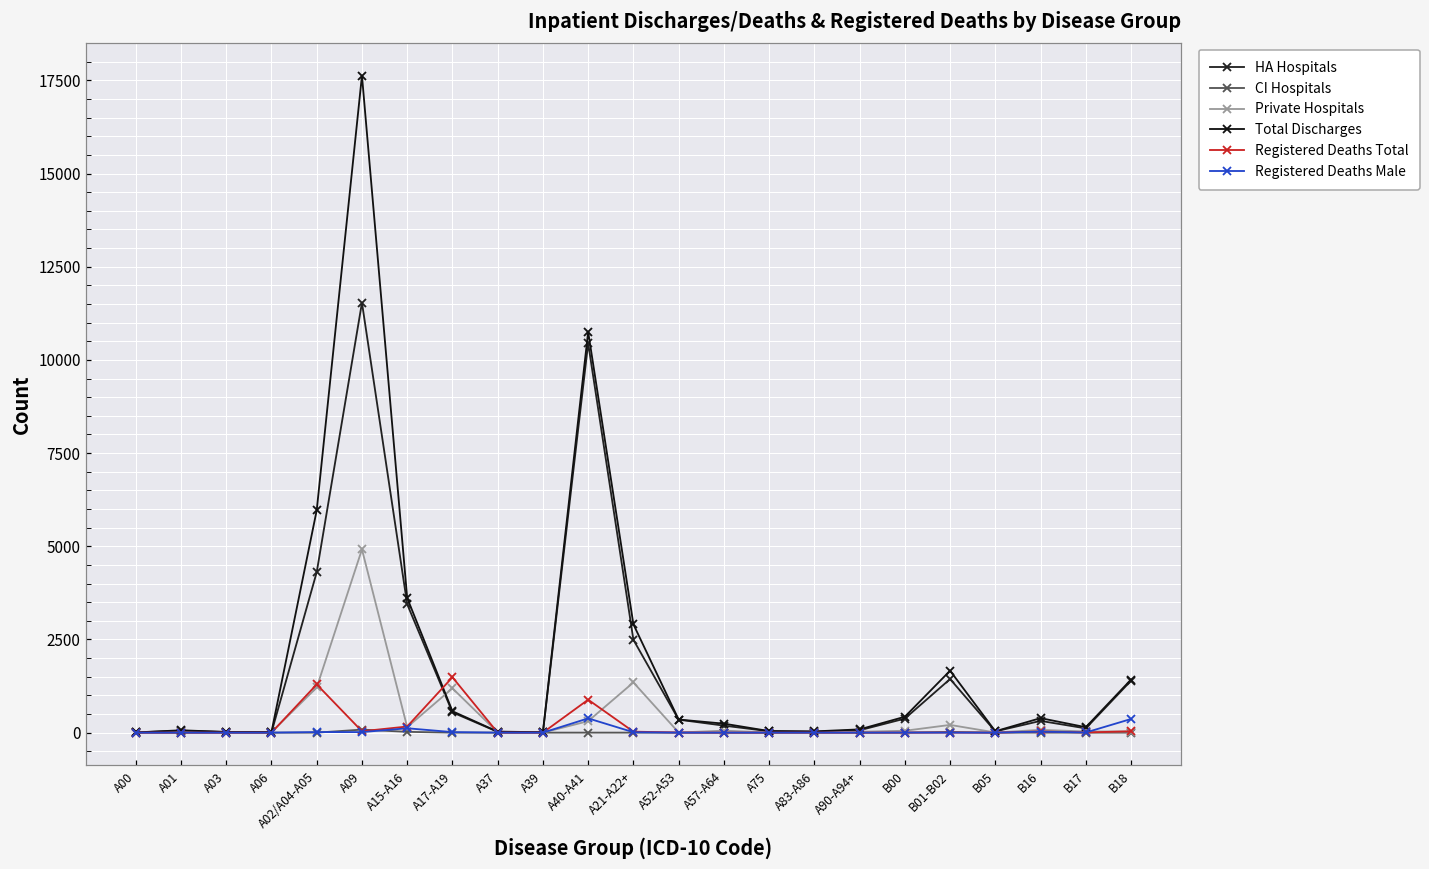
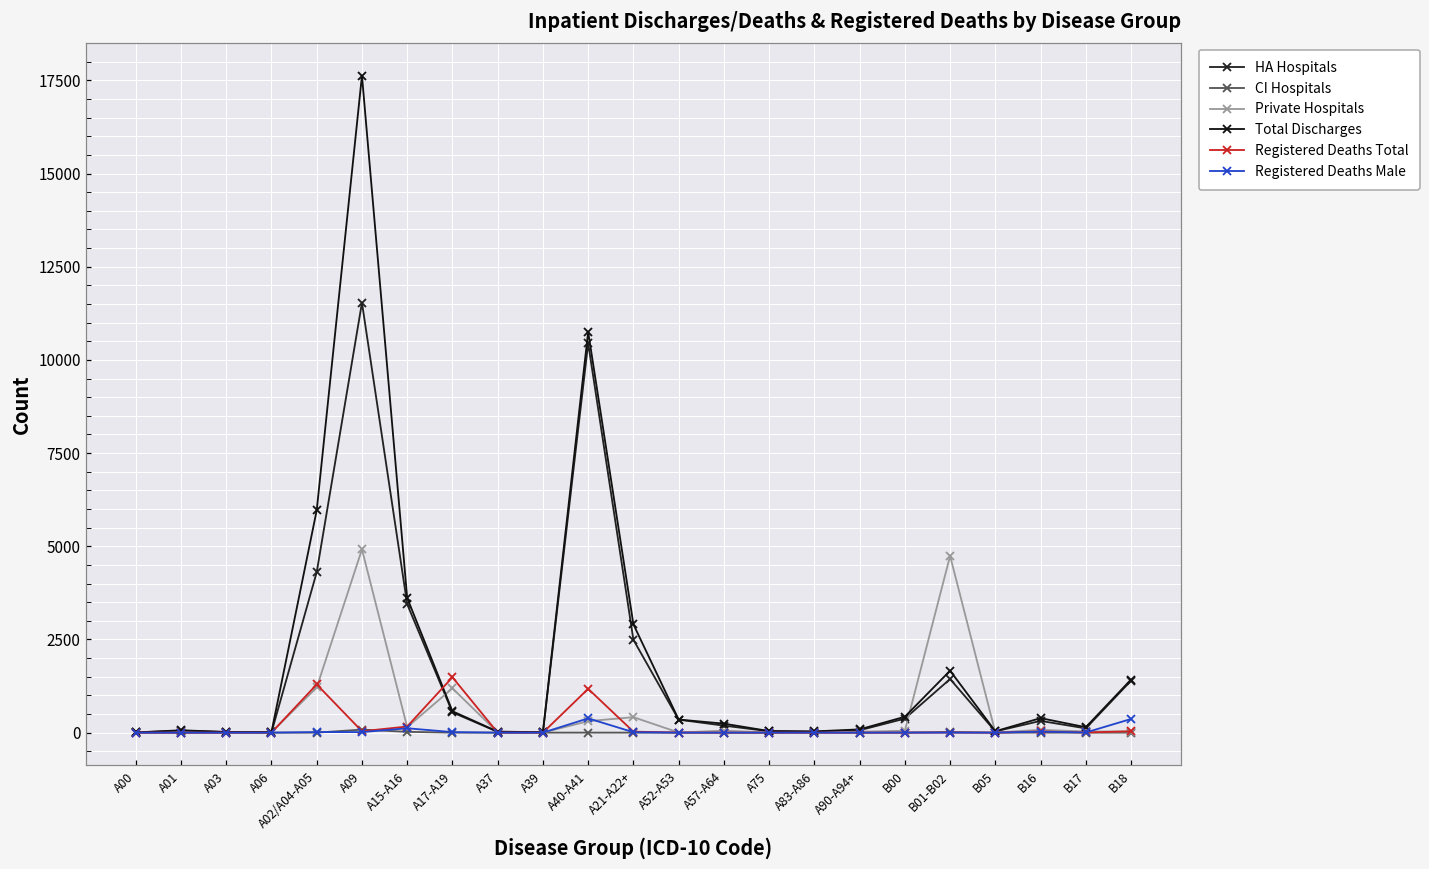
Registered Deaths Total, A40-A41: 900 -> 1200
Private Hospitals, A21-A22+: 1300 -> 400
Private Hospitals, B01-B02: 200 -> 4700
